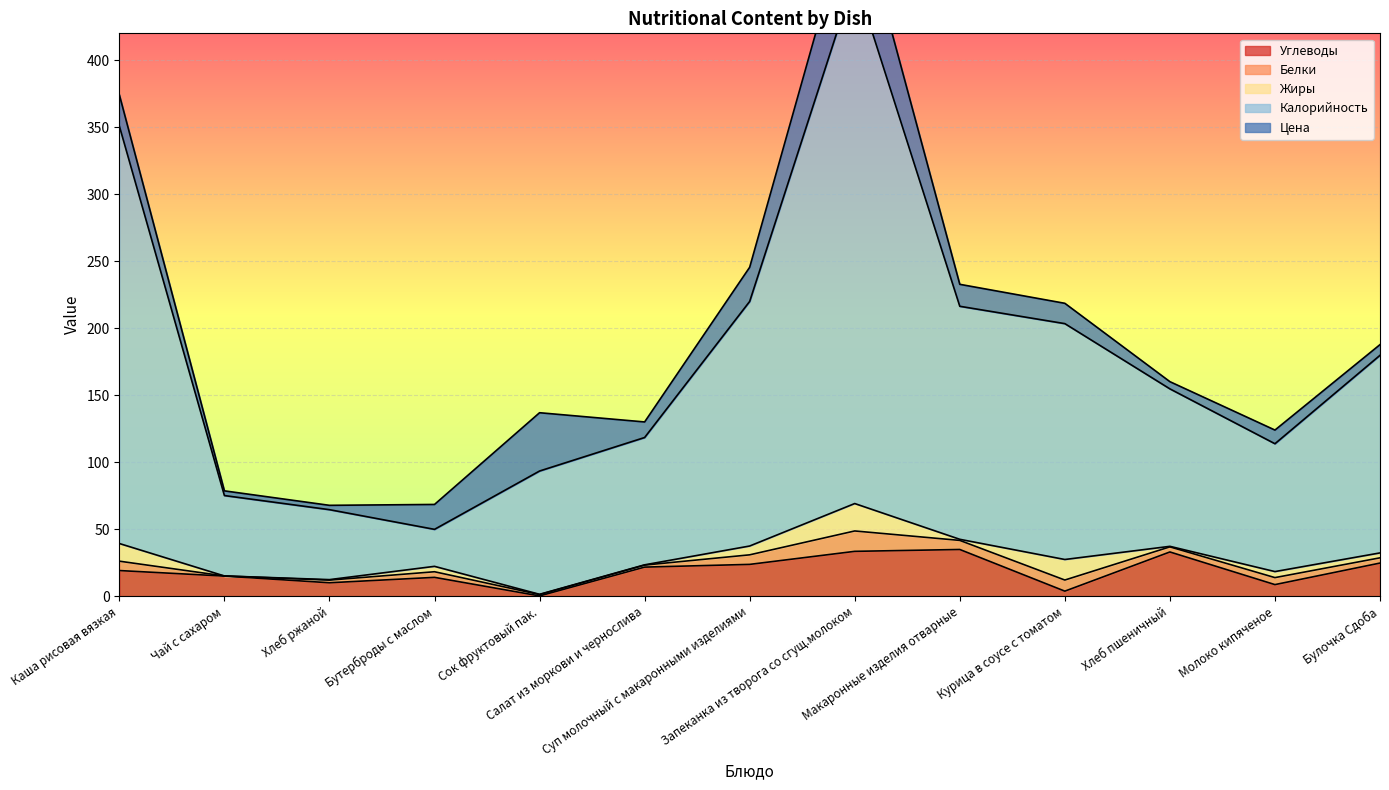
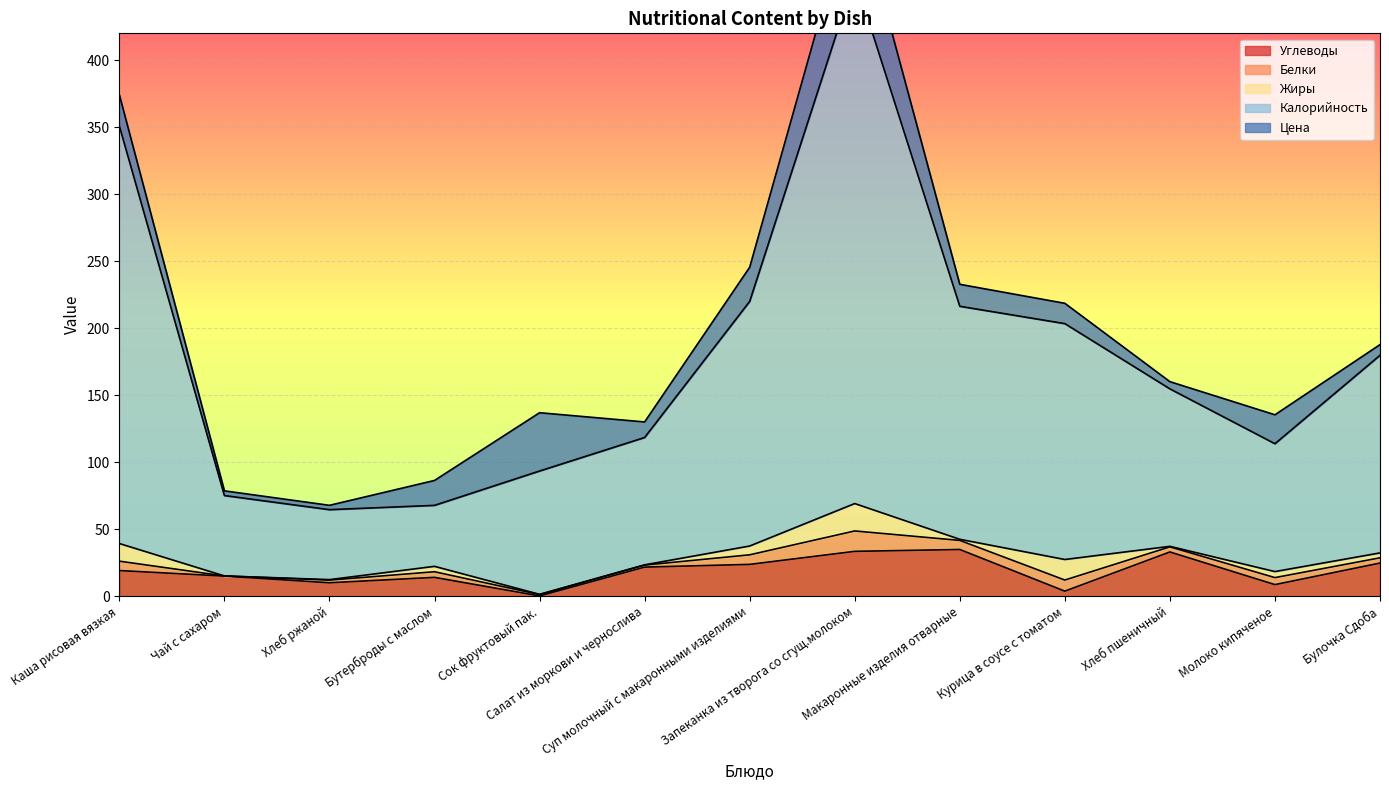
Калорийность, Бутерброды с маслом: 28 -> 46
Цена, Молоко кипяченое: 10 -> 22
